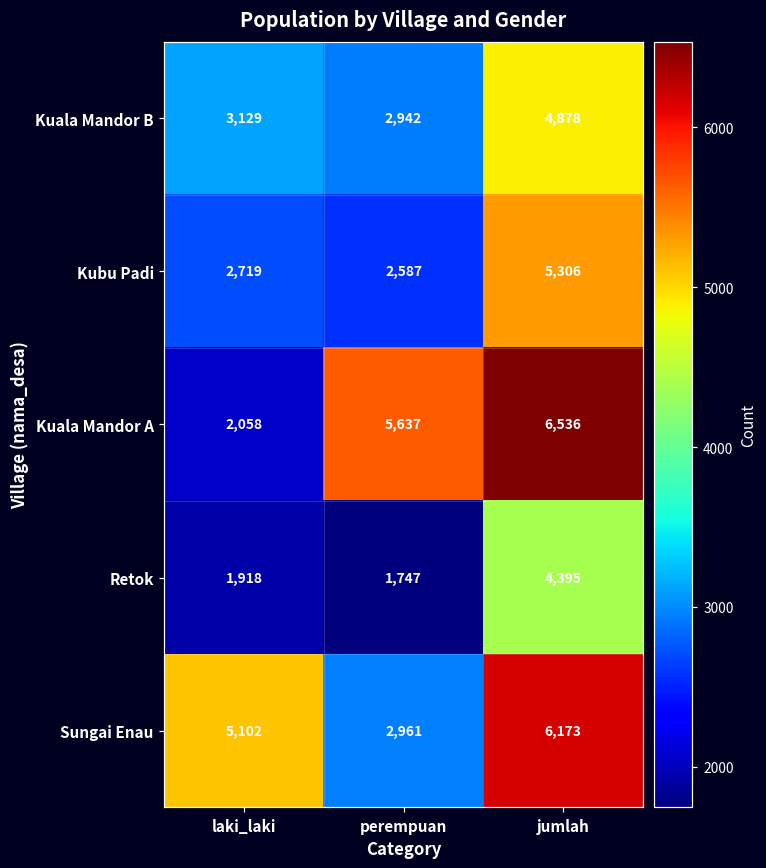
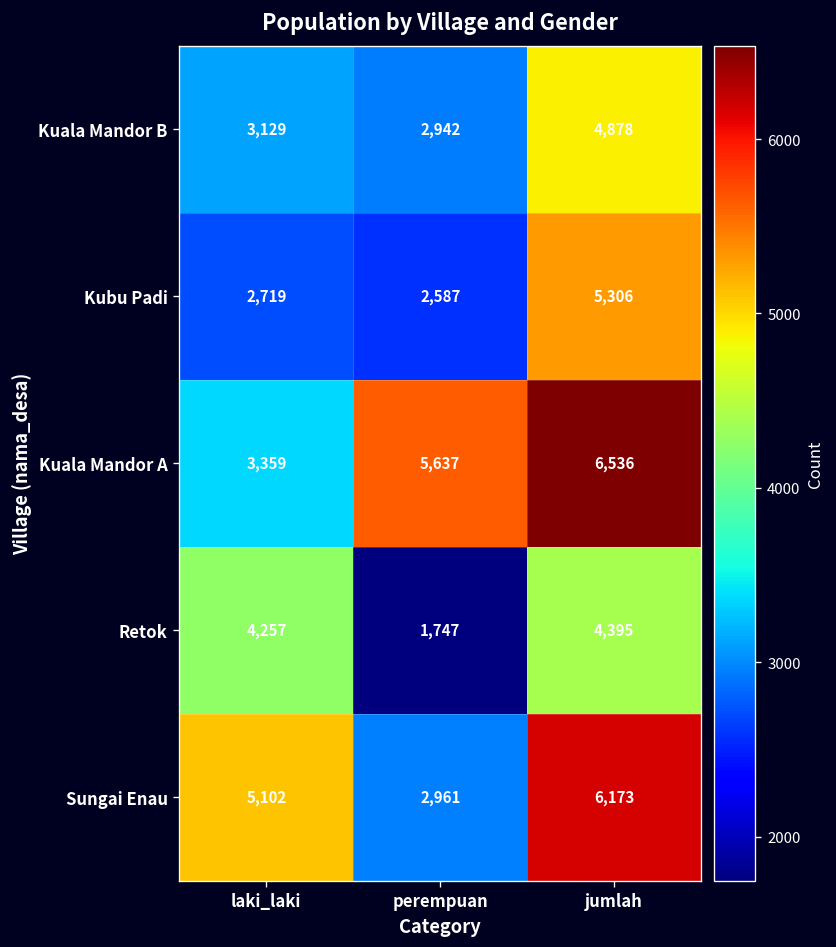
Kuala Mandor A, laki_laki: 2,058 -> 3,359
Retok, laki_laki: 1,918 -> 4,257
